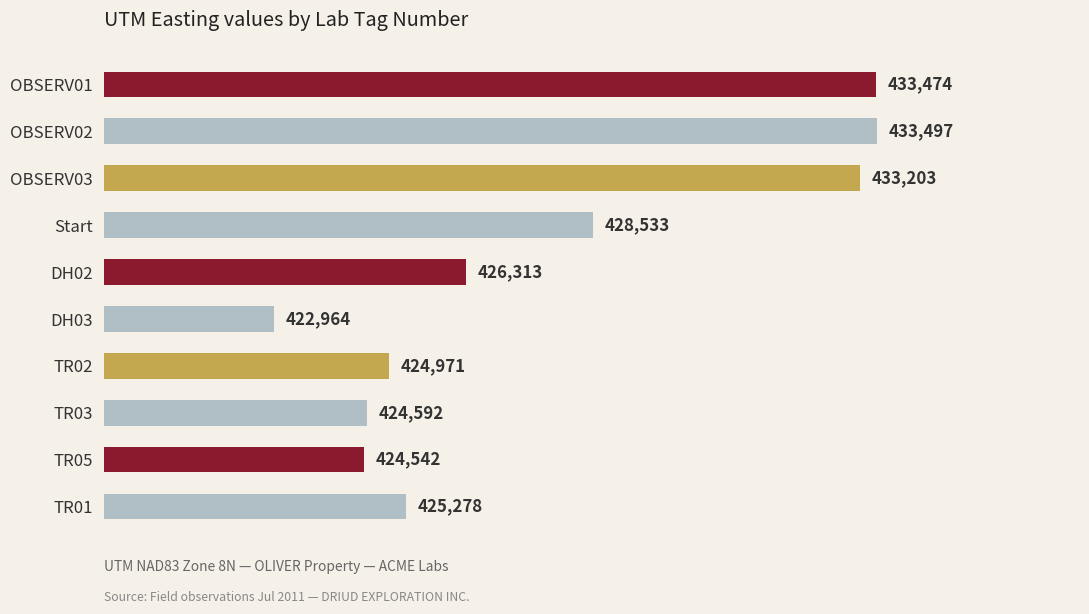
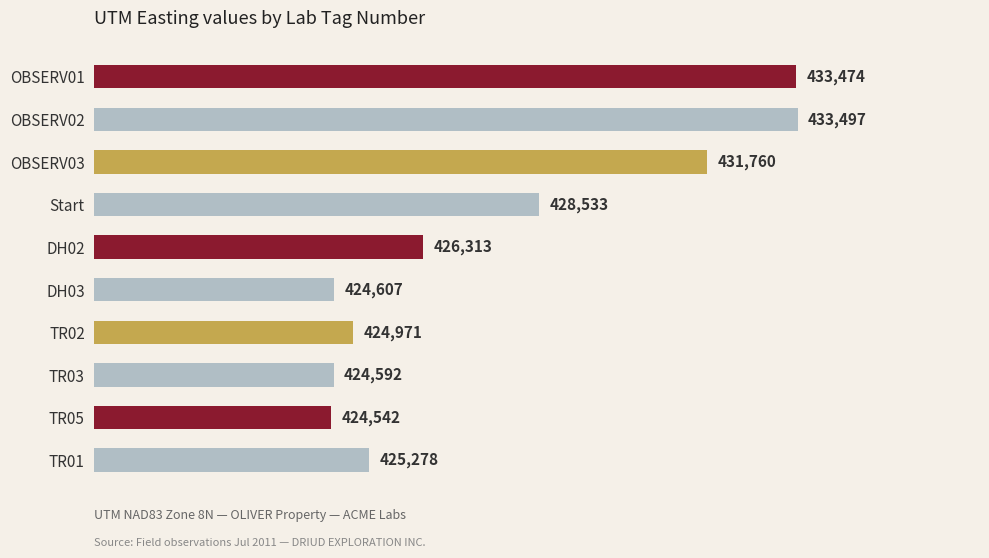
OBSERV03: 433,203 -> 431,760
DH03: 422,964 -> 424,607
